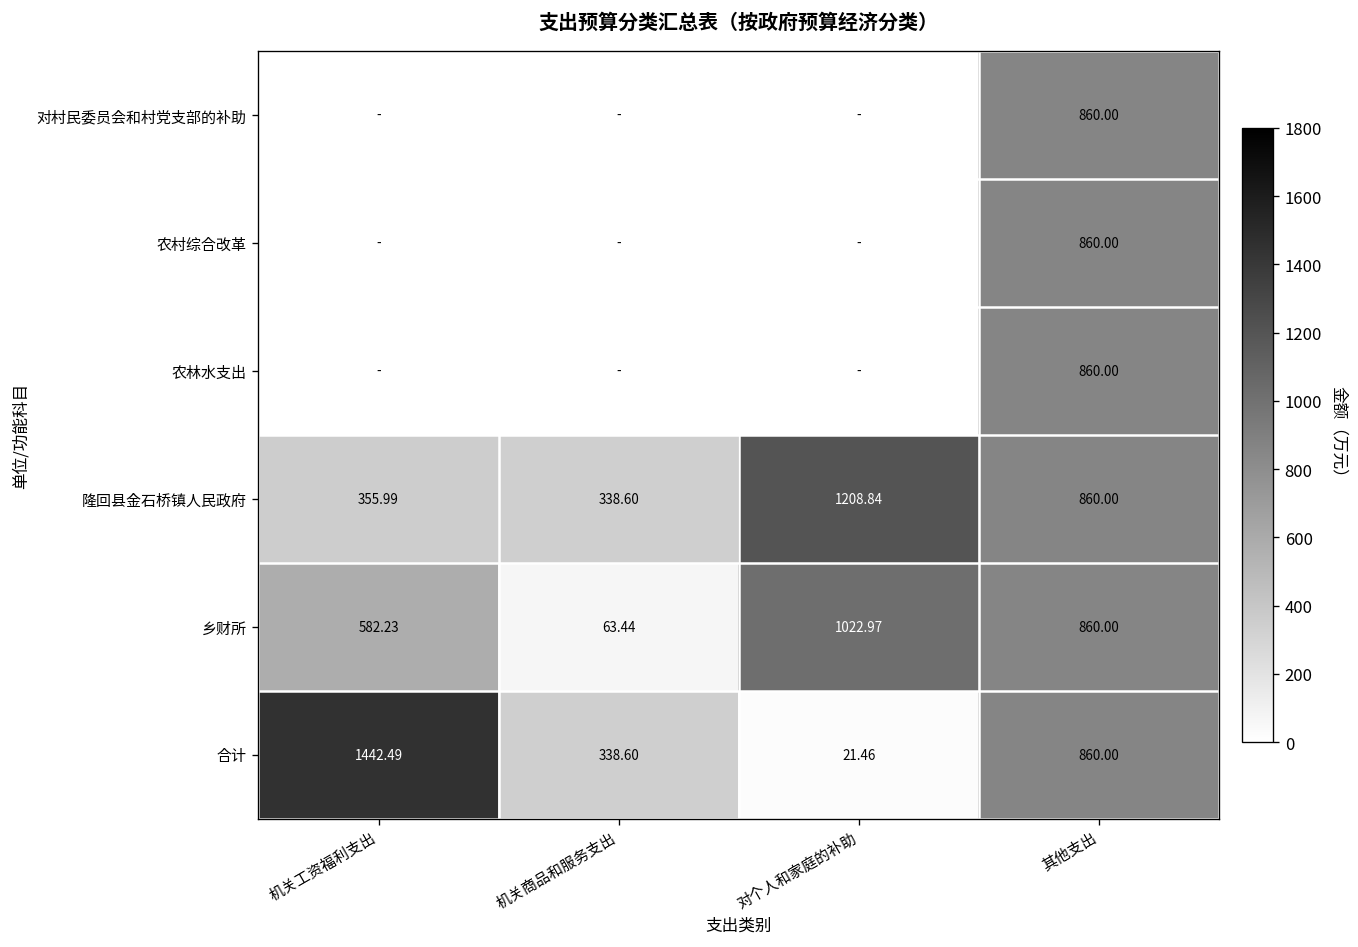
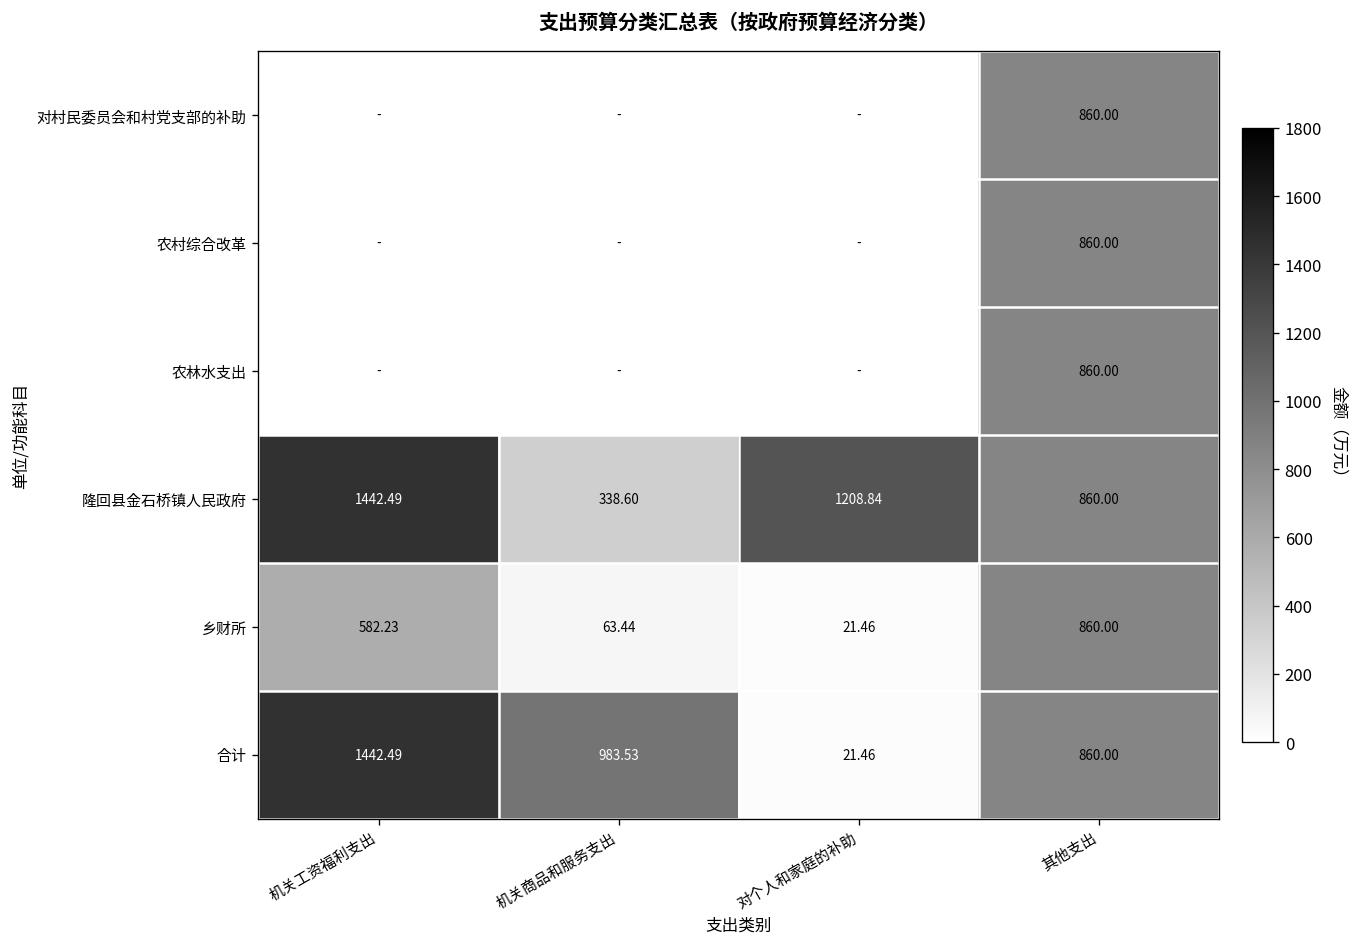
隆回县金石桥镇人民政府, 机关工资福利支出: 355.99 -> 1442.49
乡财所, 对个人和家庭的补助: 1022.97 -> 21.46
合计, 机关商品和服务支出: 338.60 -> 983.53
